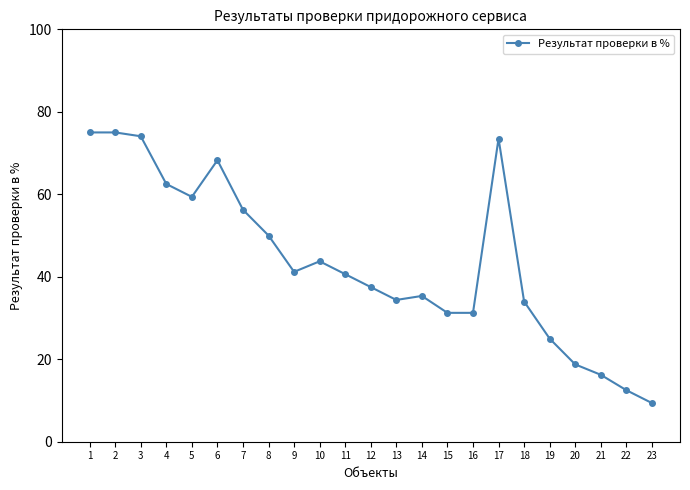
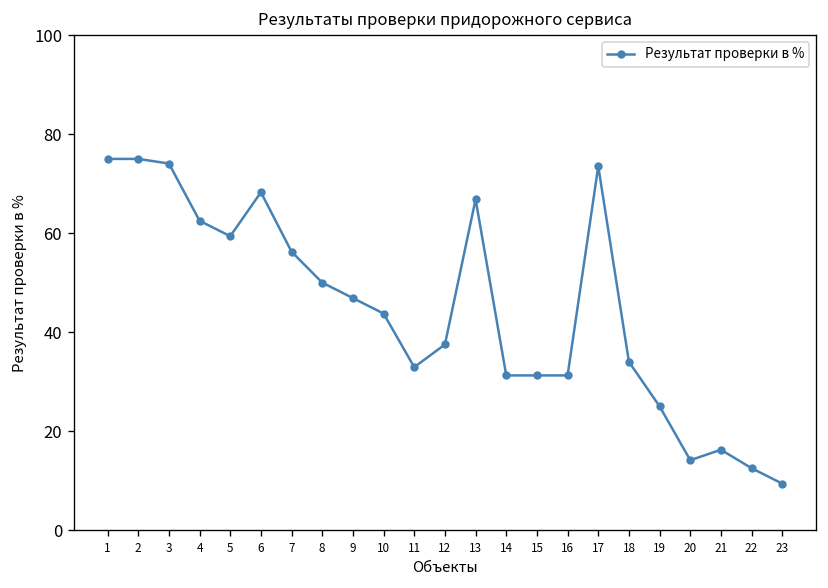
9: 41 -> 47
11: 41 -> 33
13: 34 -> 67
14: 35 -> 31
20: 19 -> 14
